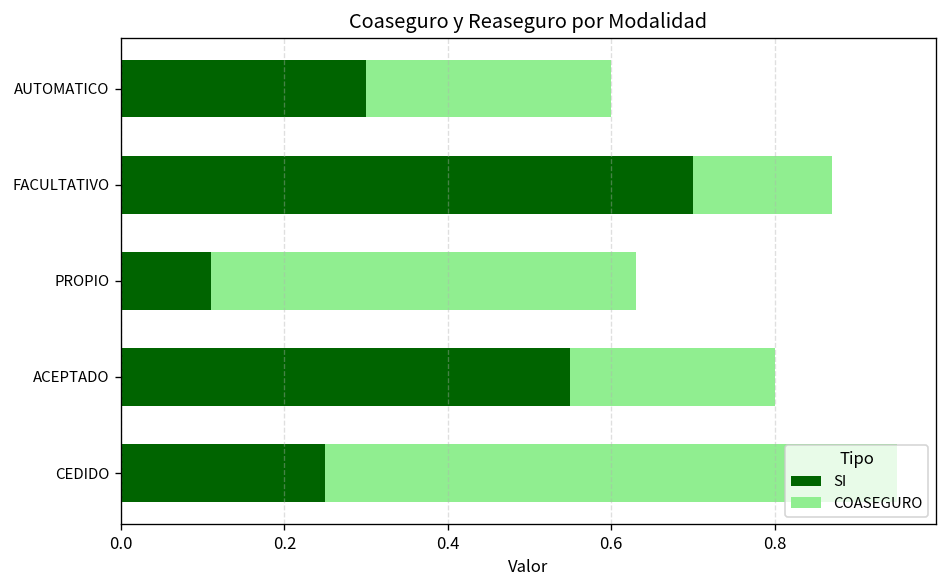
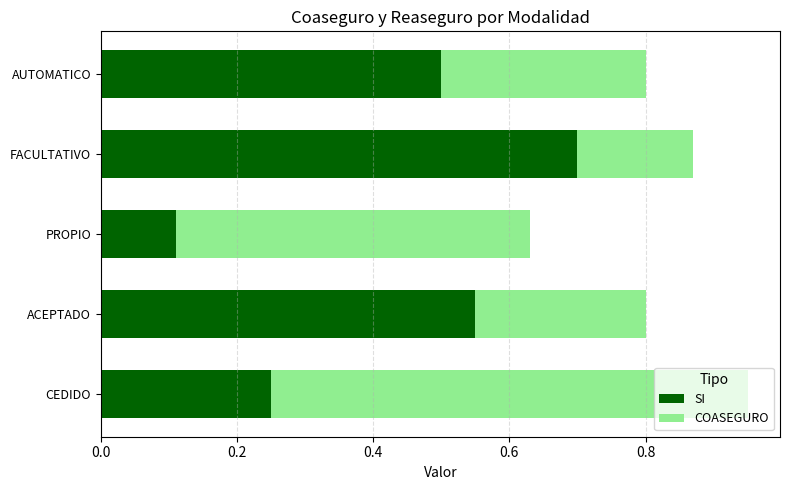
SI, AUTOMATICO: 0.3 -> 0.5
